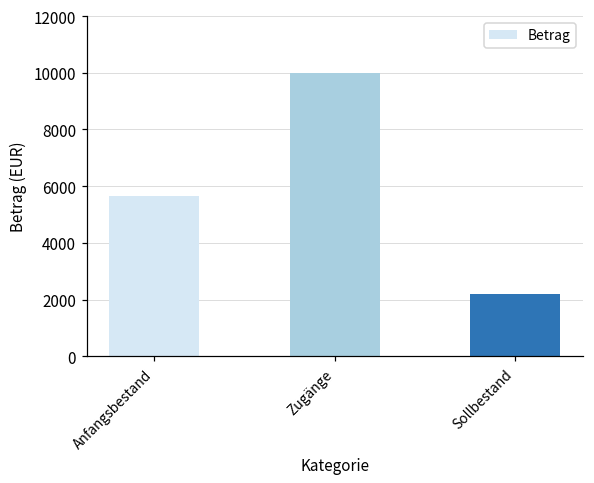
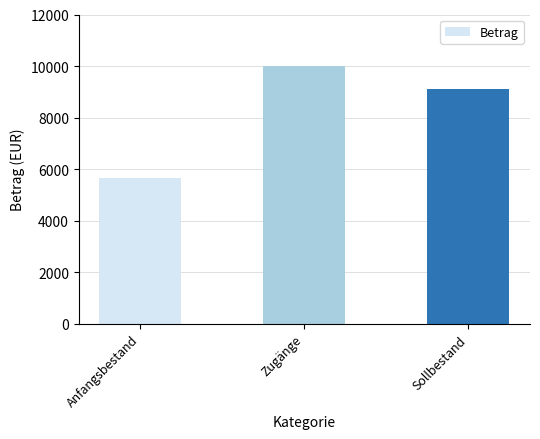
Sollbestand: 2200 -> 9100
